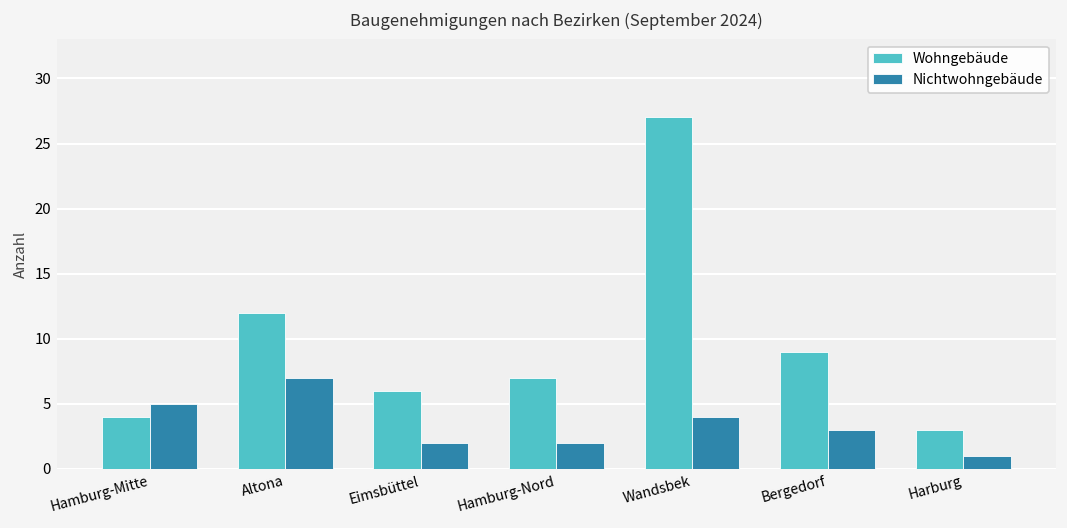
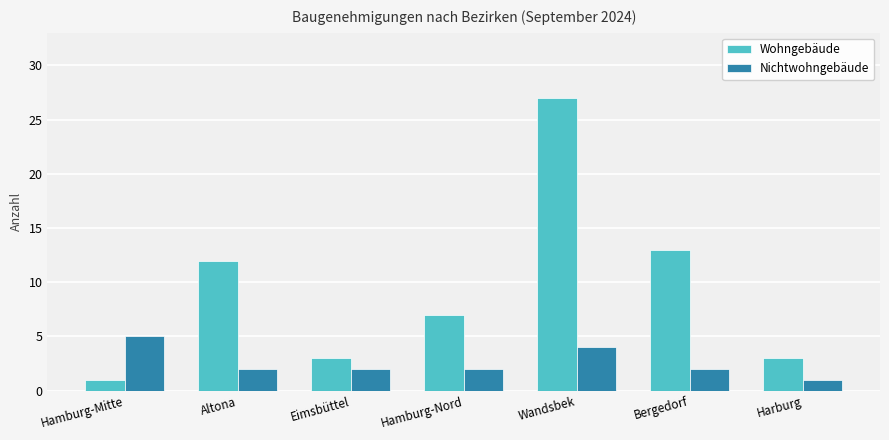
Wohngebäude, Hamburg-Mitte: 4 -> 1
Nichtwohngebäude, Altona: 7 -> 2
Wohngebäude, Eimsbüttel: 6 -> 3
Wohngebäude, Bergedorf: 9 -> 13
Nichtwohngebäude, Bergedorf: 3 -> 2
